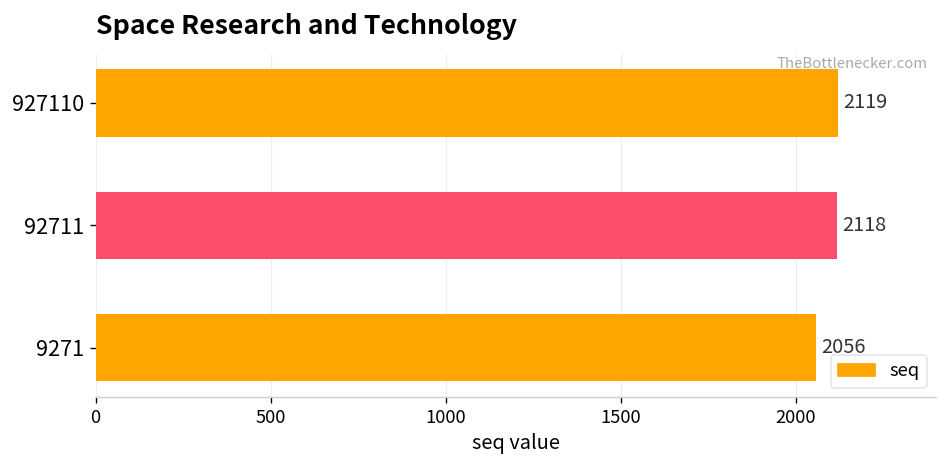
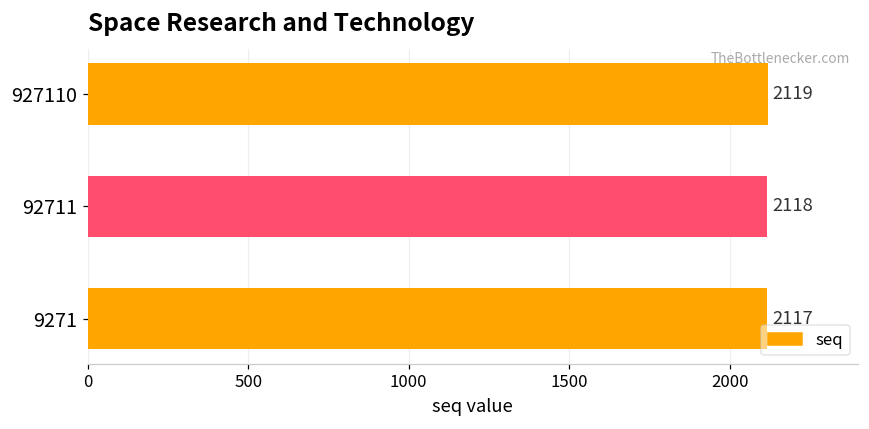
9271: 2056 -> 2117
